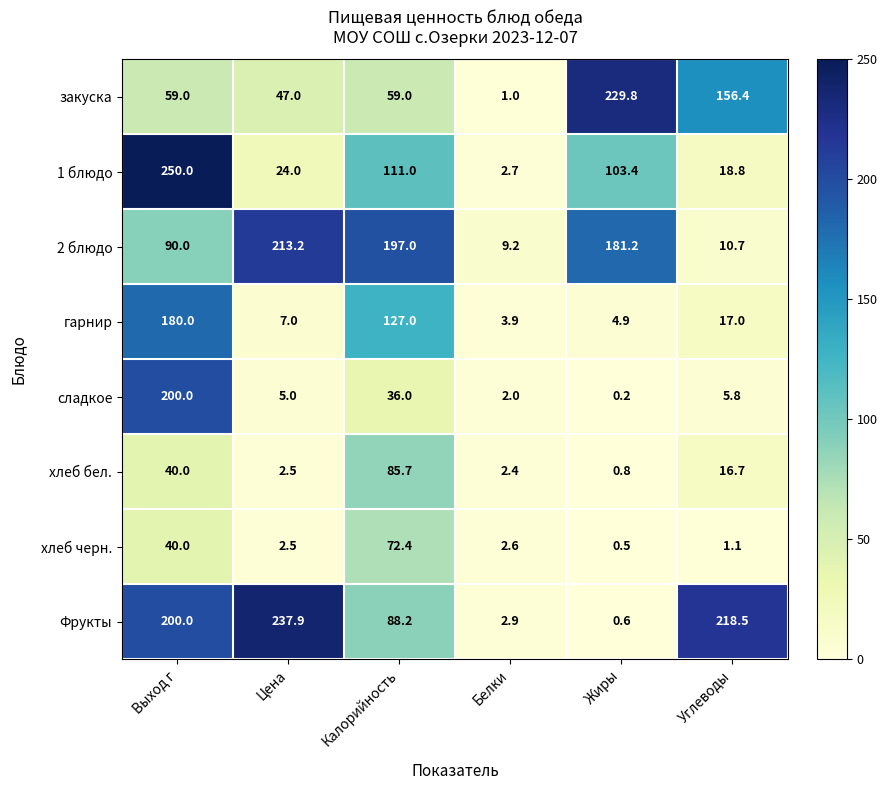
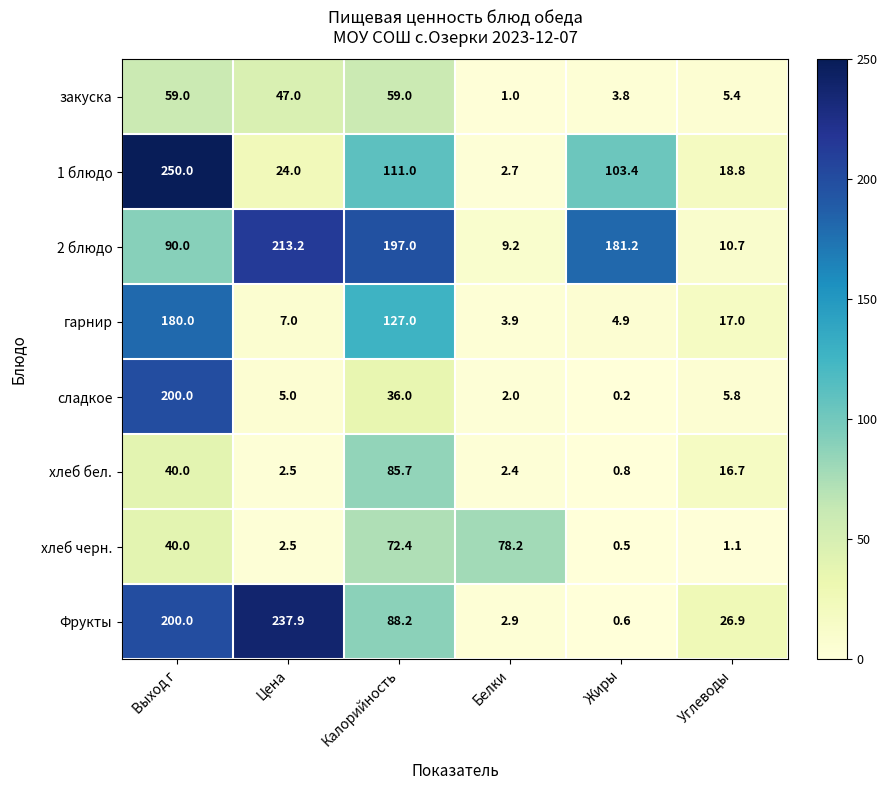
закуска, Жиры: 229.8 -> 3.8
закуска, Углеводы: 156.4 -> 5.4
хлеб черн., Белки: 2.6 -> 78.2
Фрукты, Углеводы: 218.5 -> 26.9
